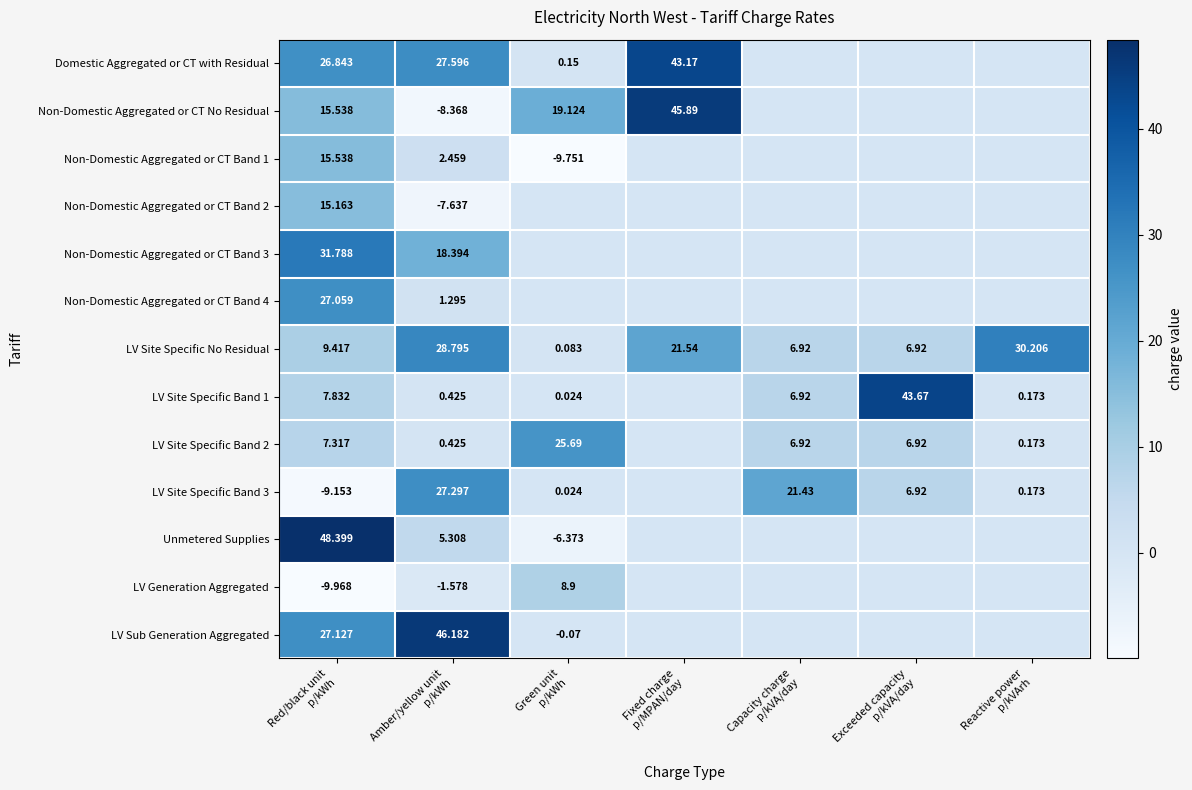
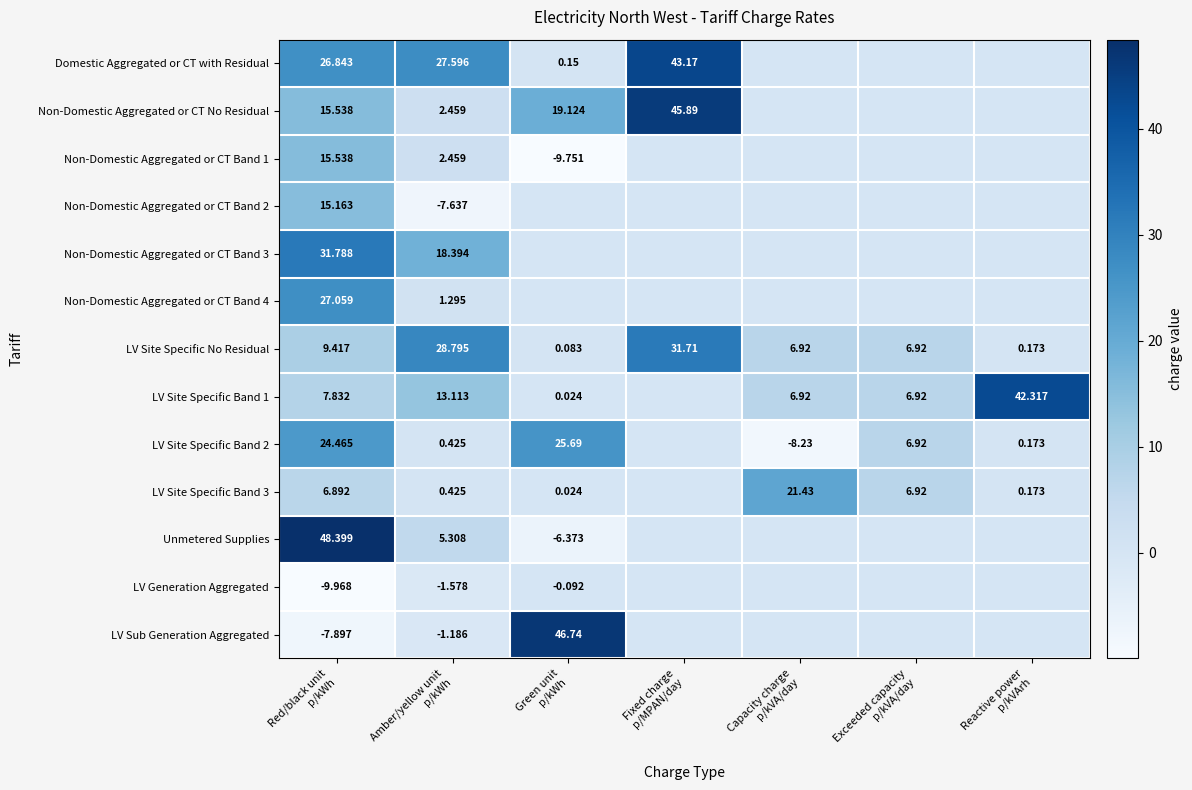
Non-Domestic Aggregated or CT No Residual, Amber/yellow unit p/kWh: -8.368 -> 2.459
LV Site Specific No Residual, Fixed charge p/MPAN/day: 21.54 -> 31.71
LV Site Specific No Residual, Reactive power p/kVArh: 30.206 -> 0.173
LV Site Specific Band 1, Amber/yellow unit p/kWh: 0.425 -> 13.113
LV Site Specific Band 1, Exceeded capacity p/kVA/day: 43.67 -> 6.92
LV Site Specific Band 1, Reactive power p/kVArh: 0.173 -> 42.317
LV Site Specific Band 2, Red/black unit p/kWh: 7.317 -> 24.465
LV Site Specific Band 2, Capacity charge p/kVA/day: 6.92 -> -8.23
LV Site Specific Band 3, Red/black unit p/kWh: -9.153 -> 6.892
LV Site Specific Band 3, Amber/yellow unit p/kWh: 27.297 -> 0.425
LV Generation Aggregated, Green unit p/kWh: 8.9 -> -0.092
LV Sub Generation Aggregated, Red/black unit p/kWh: 27.127 -> -7.897
LV Sub Generation Aggregated, Amber/yellow unit p/kWh: 46.182 -> -1.186
LV Sub Generation Aggregated, Green unit p/kWh: -0.07 -> 46.74
